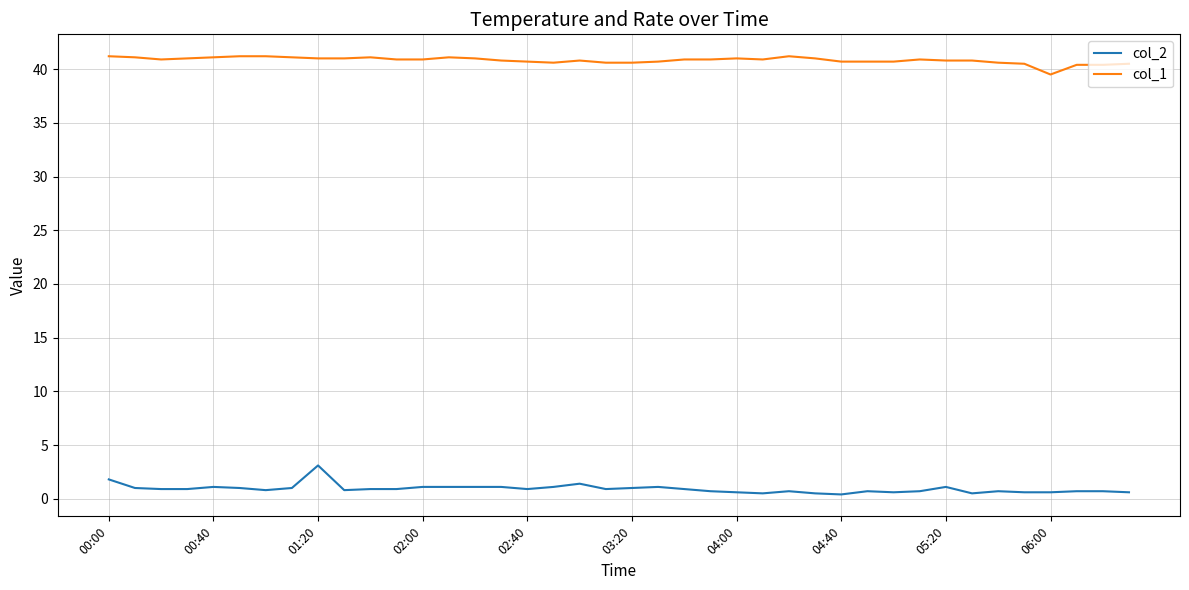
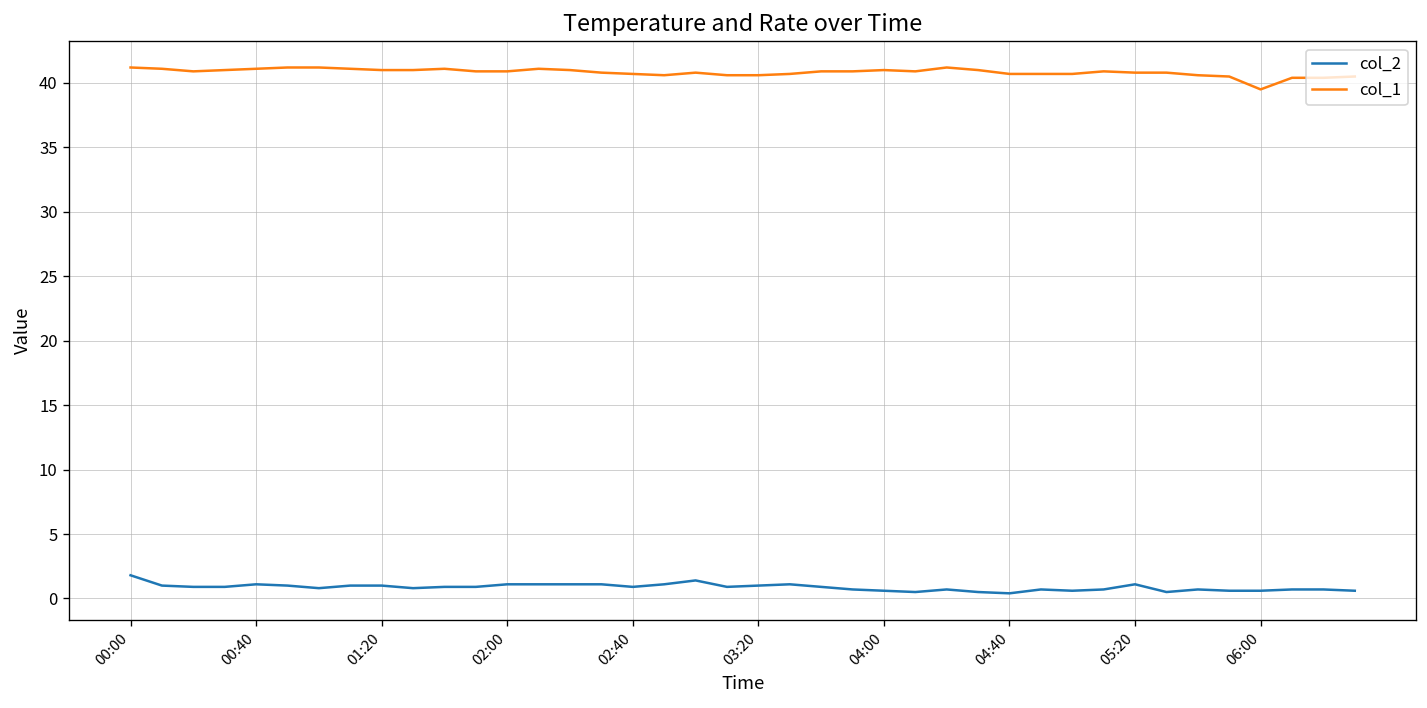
col_2, 01:20: 3.1 -> 1.0
